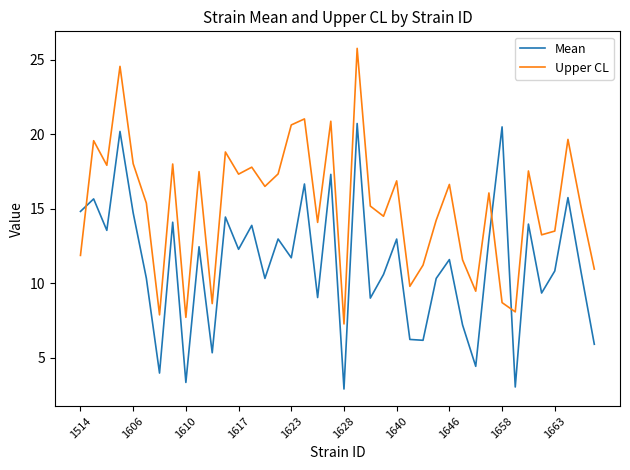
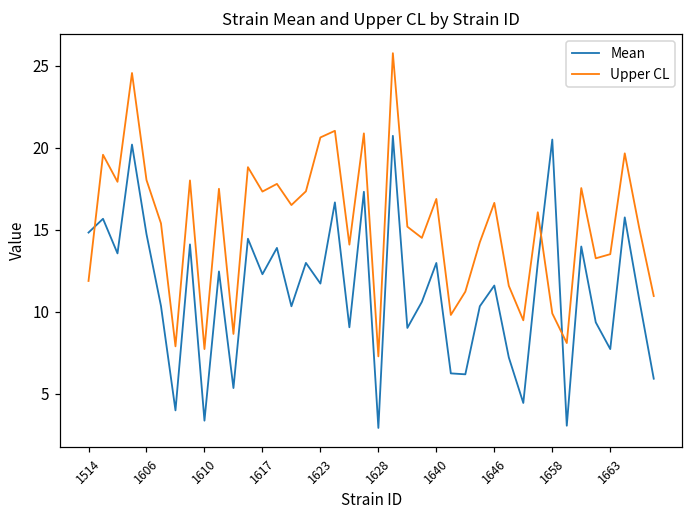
Upper CL, 1658: 8.7 -> 9.9
Mean, 1663: 10.8 -> 7.7
